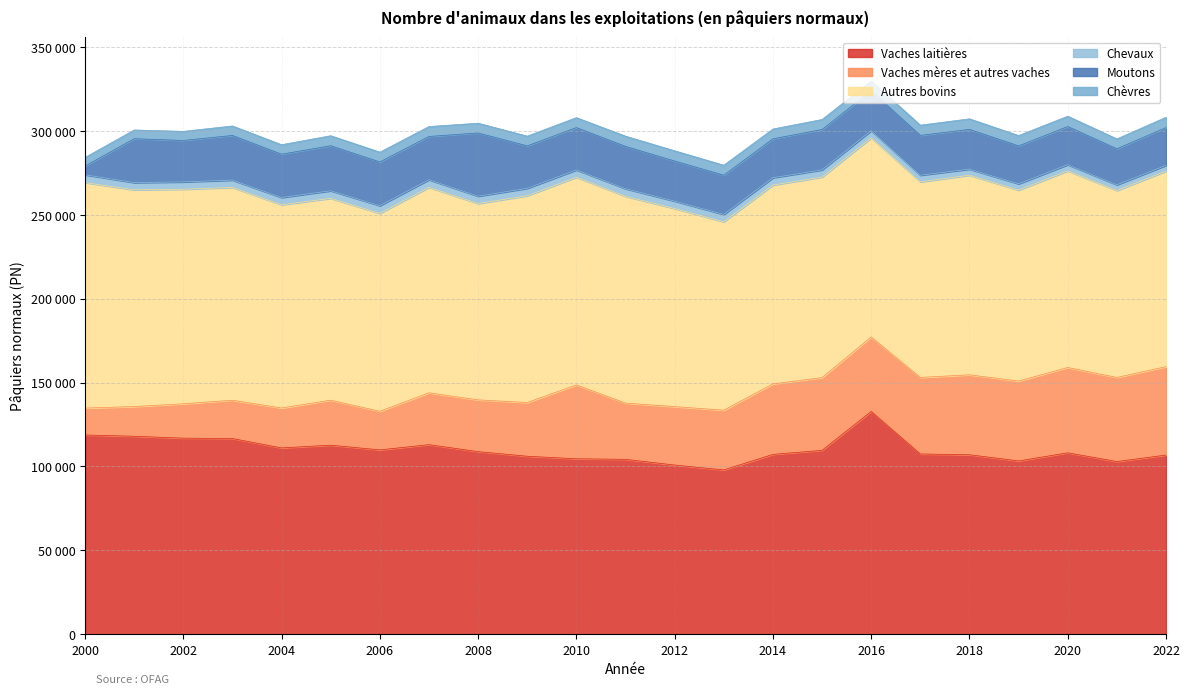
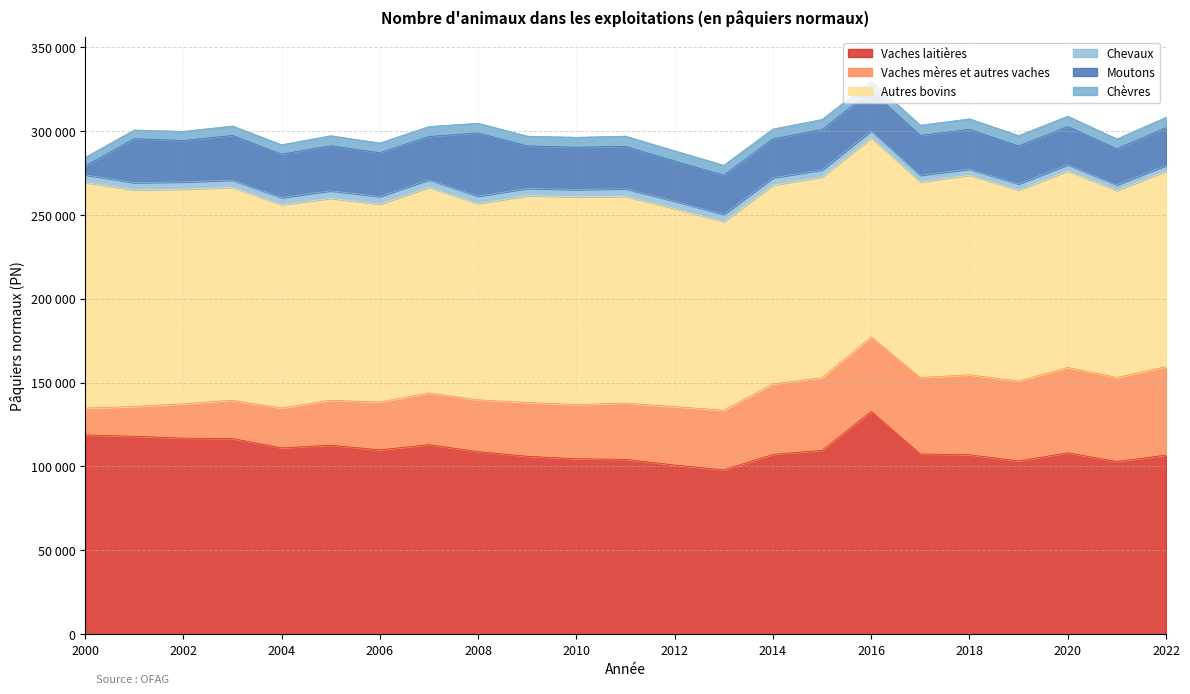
Vaches mères et autres vaches, 2006: 23000 -> 29000
Vaches mères et autres vaches, 2010: 44000 -> 32000
